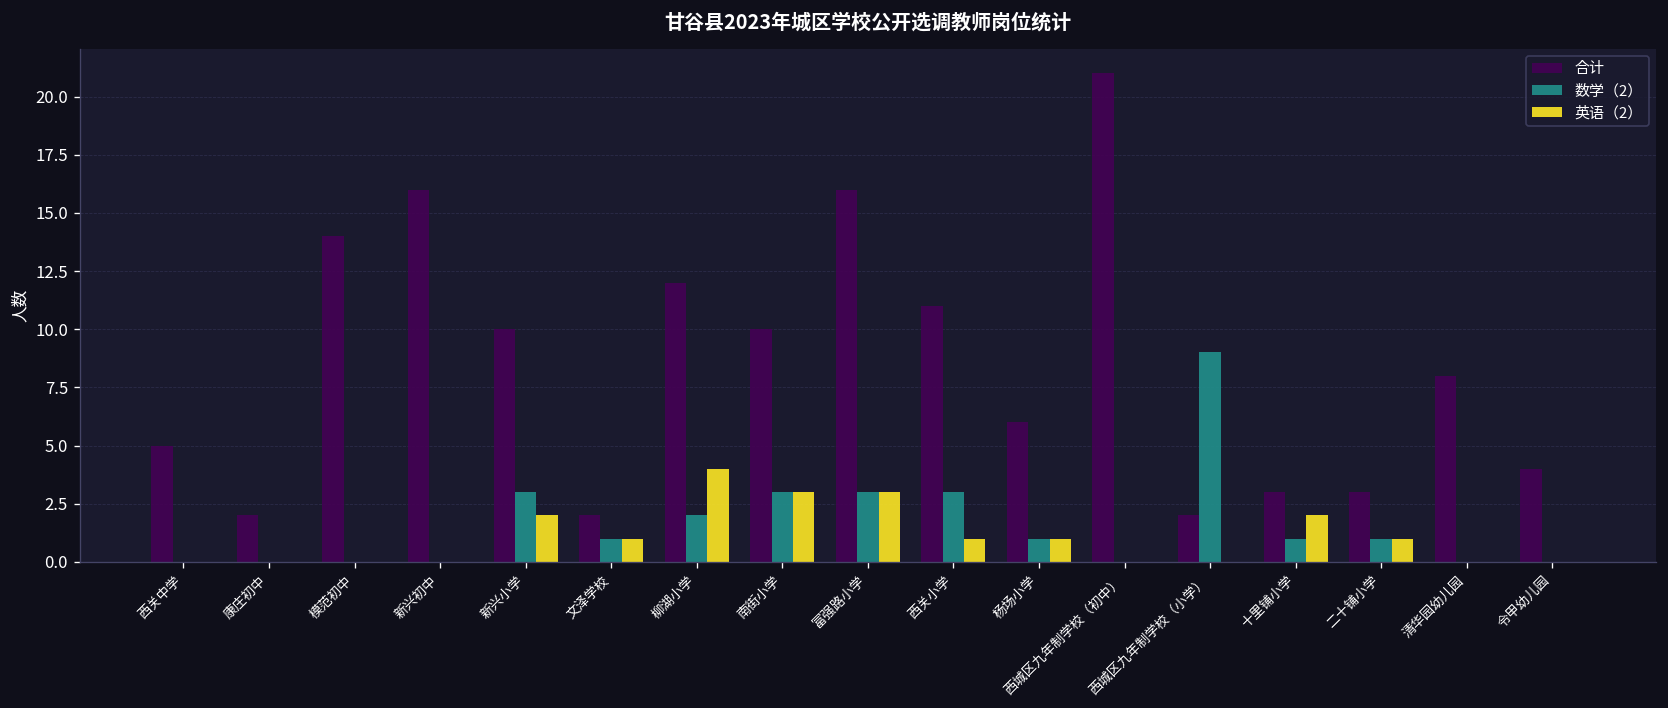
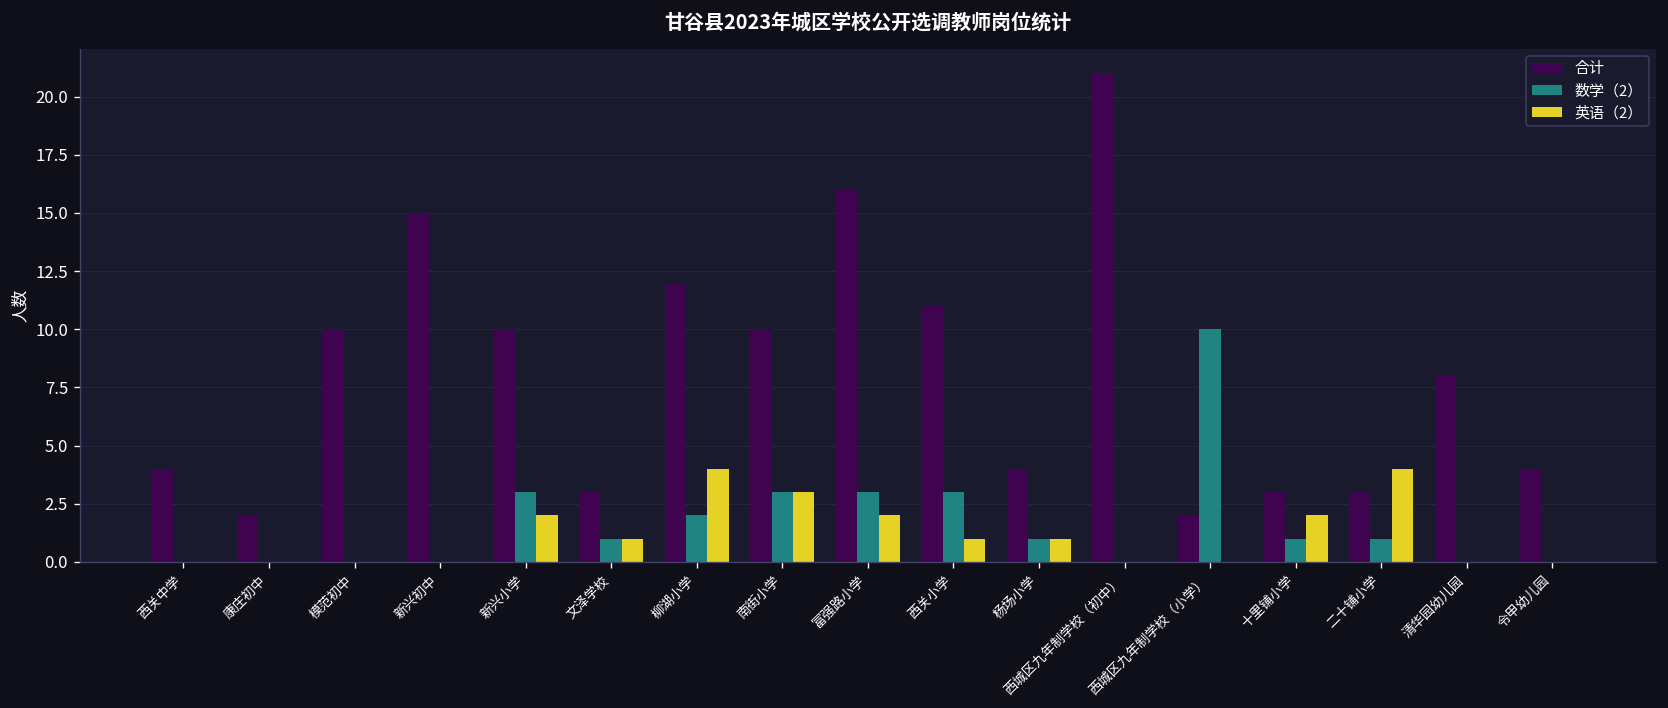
合计, 西关中学: 5 -> 4
合计, 模范初中: 14 -> 10
合计, 新兴初中: 16 -> 15
合计, 文泽学校: 2 -> 3
英语（2）, 富强路小学: 3 -> 2
合计, 杨场小学: 6 -> 4
数学（2）, 西城区九年制学校（小学）: 9 -> 10
英语（2）, 二十铺小学: 1 -> 4
